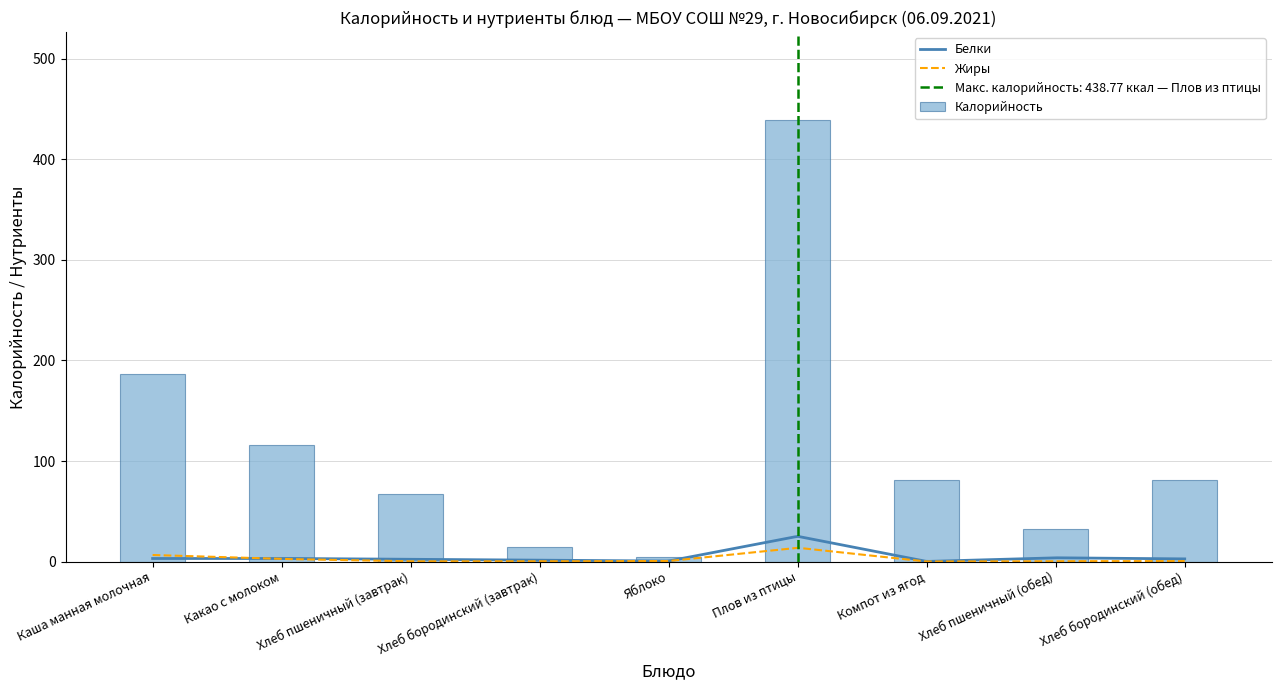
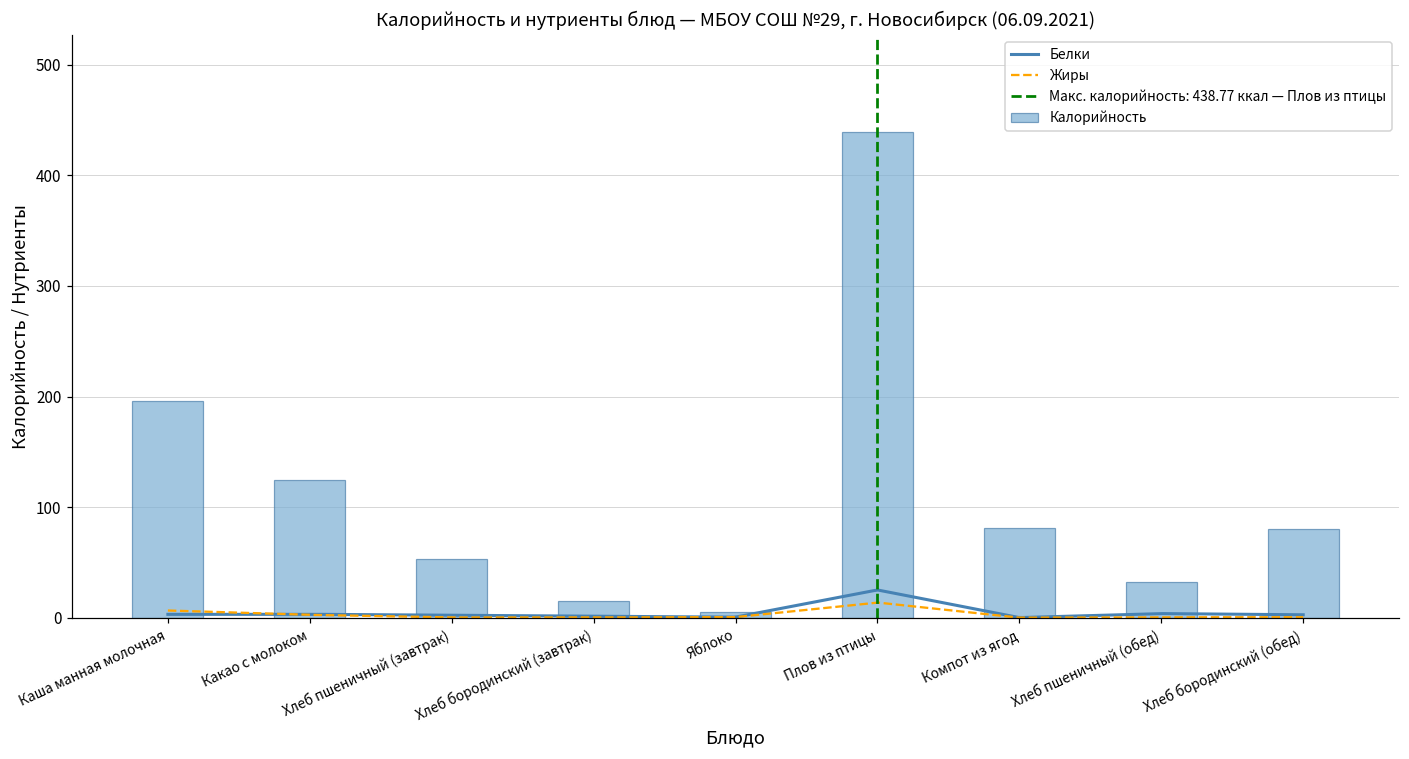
Калорийность, Каша манная молочная: 186 -> 196
Калорийность, Какао с молоком: 116 -> 125
Калорийность, Хлеб пшеничный (завтрак): 68 -> 53
